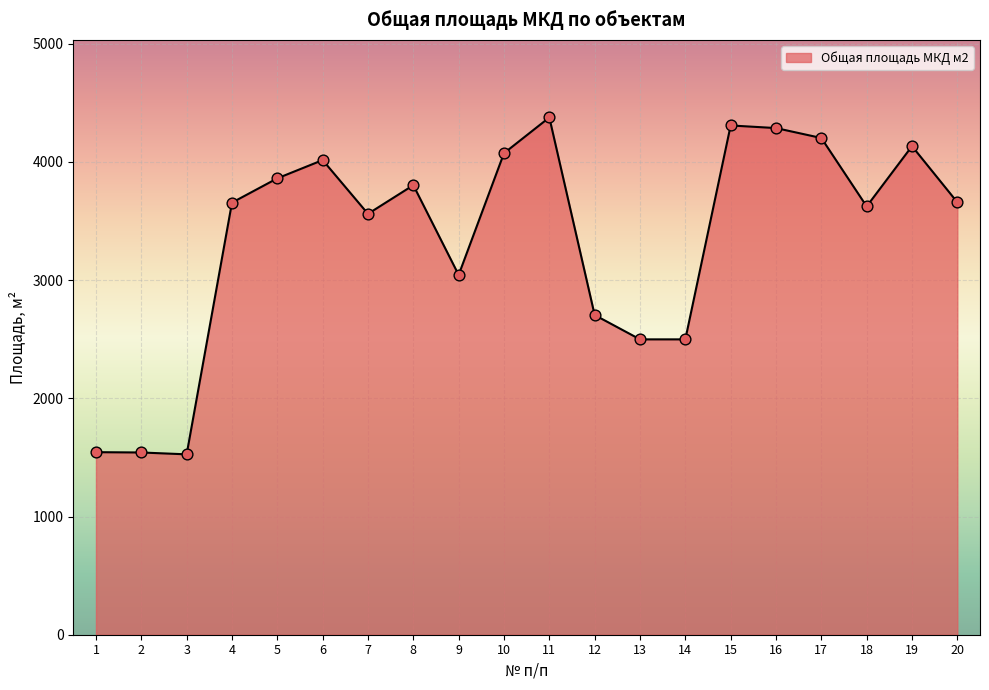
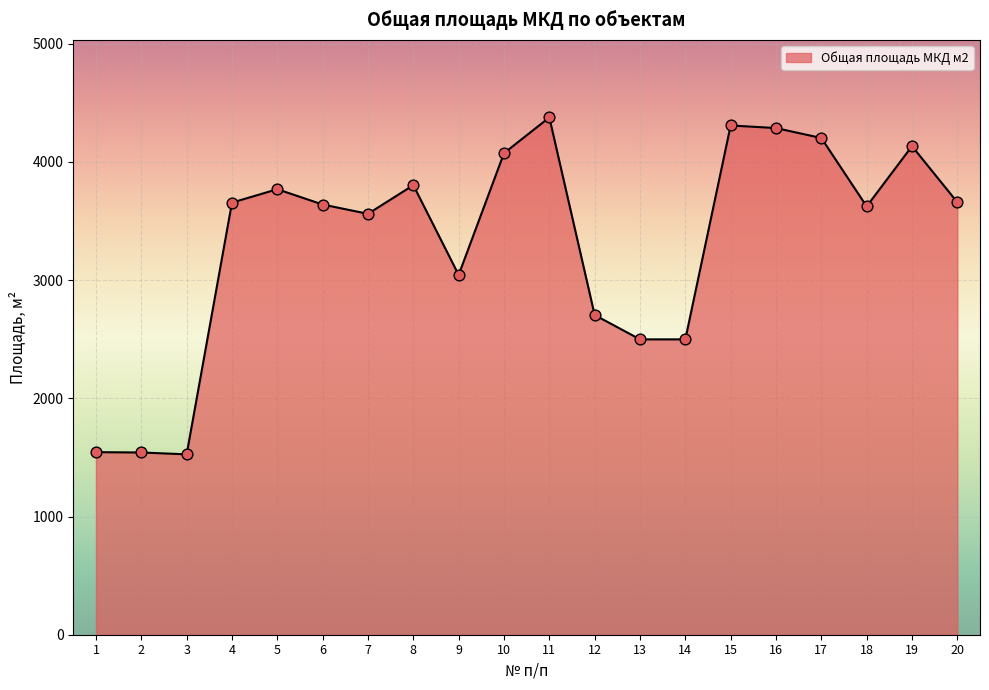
5: 3860 -> 3770
6: 4020 -> 3640
